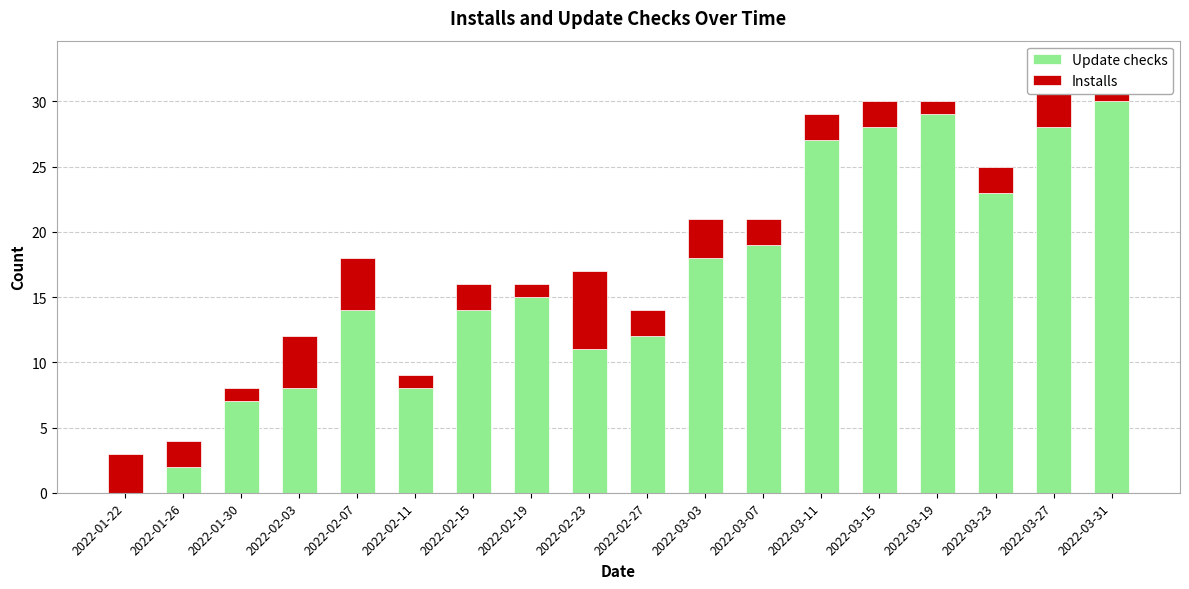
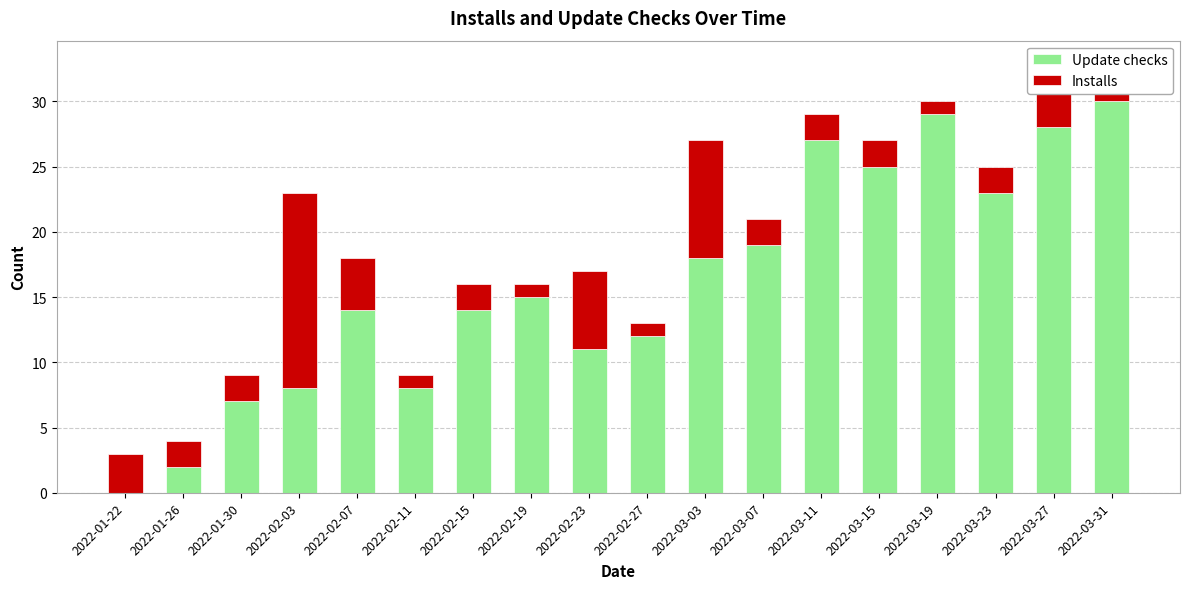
Installs, 2022-01-30: 1 -> 2
Installs, 2022-02-03: 4 -> 15
Installs, 2022-02-27: 2 -> 1
Installs, 2022-03-03: 3 -> 9
Update checks, 2022-03-15: 28 -> 25
